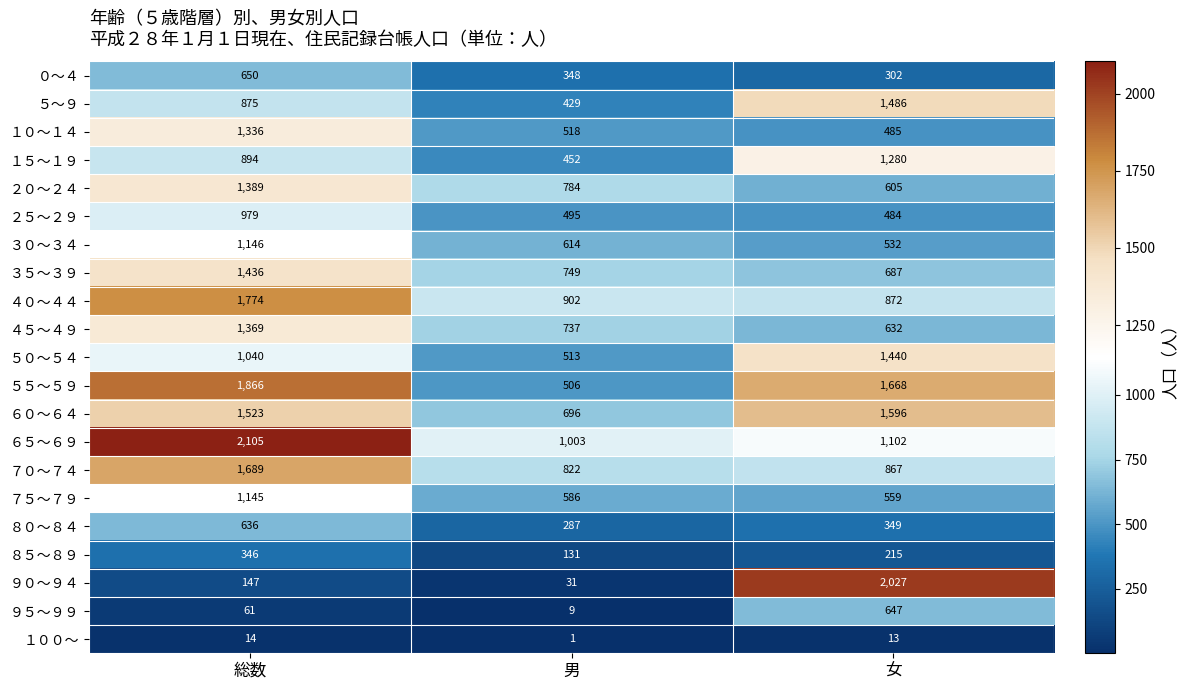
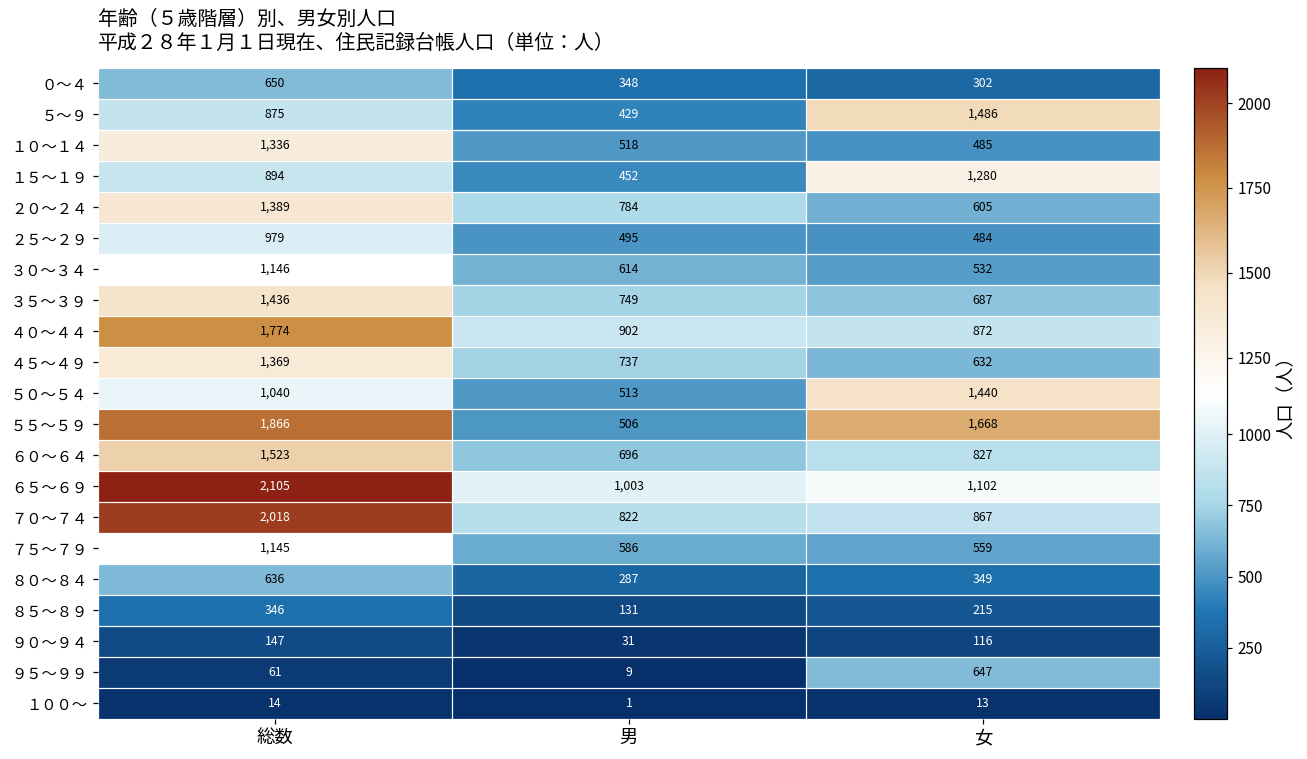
６０～６４, 女: 1,596 -> 827
７０～７４, 総数: 1,689 -> 2,018
９０～９４, 女: 2,027 -> 116
